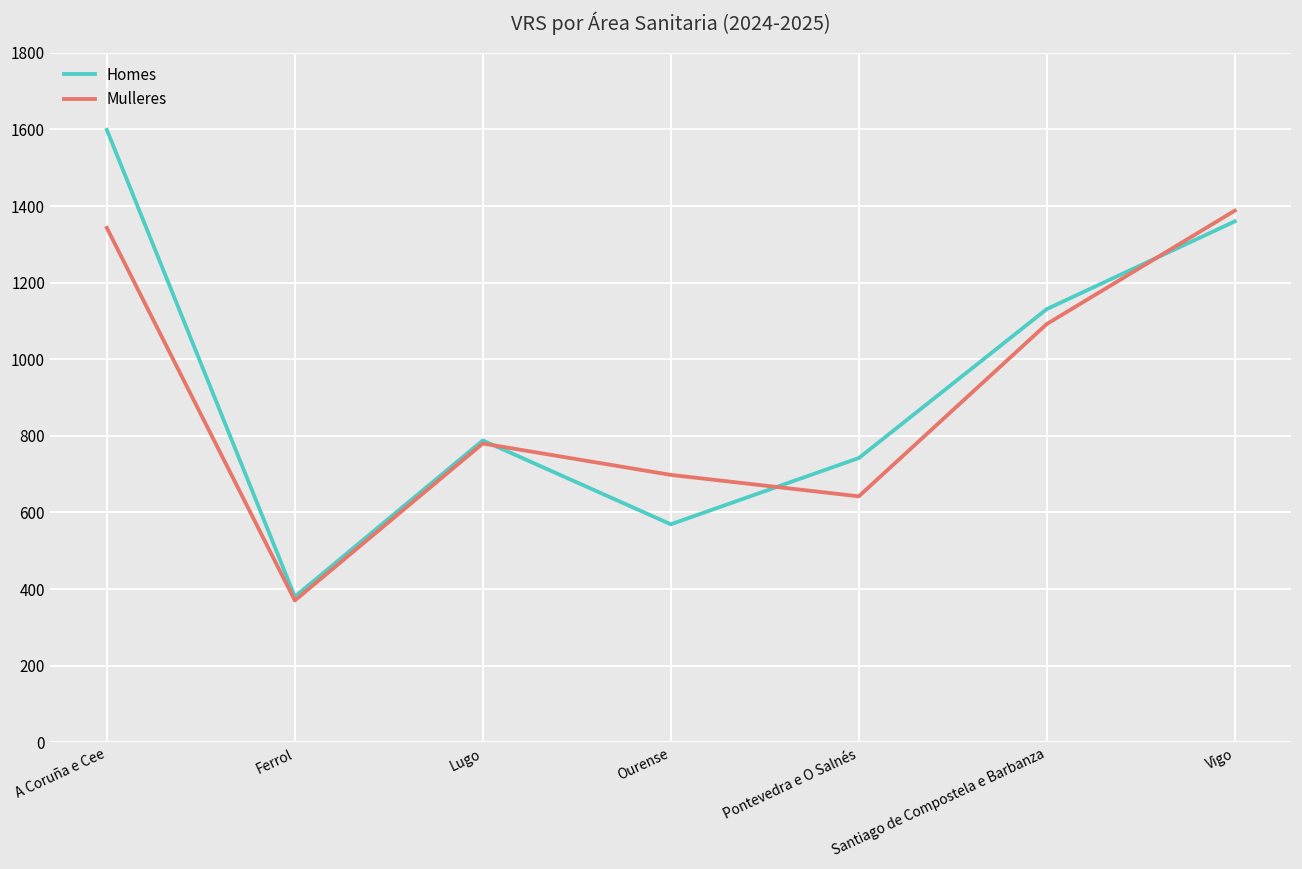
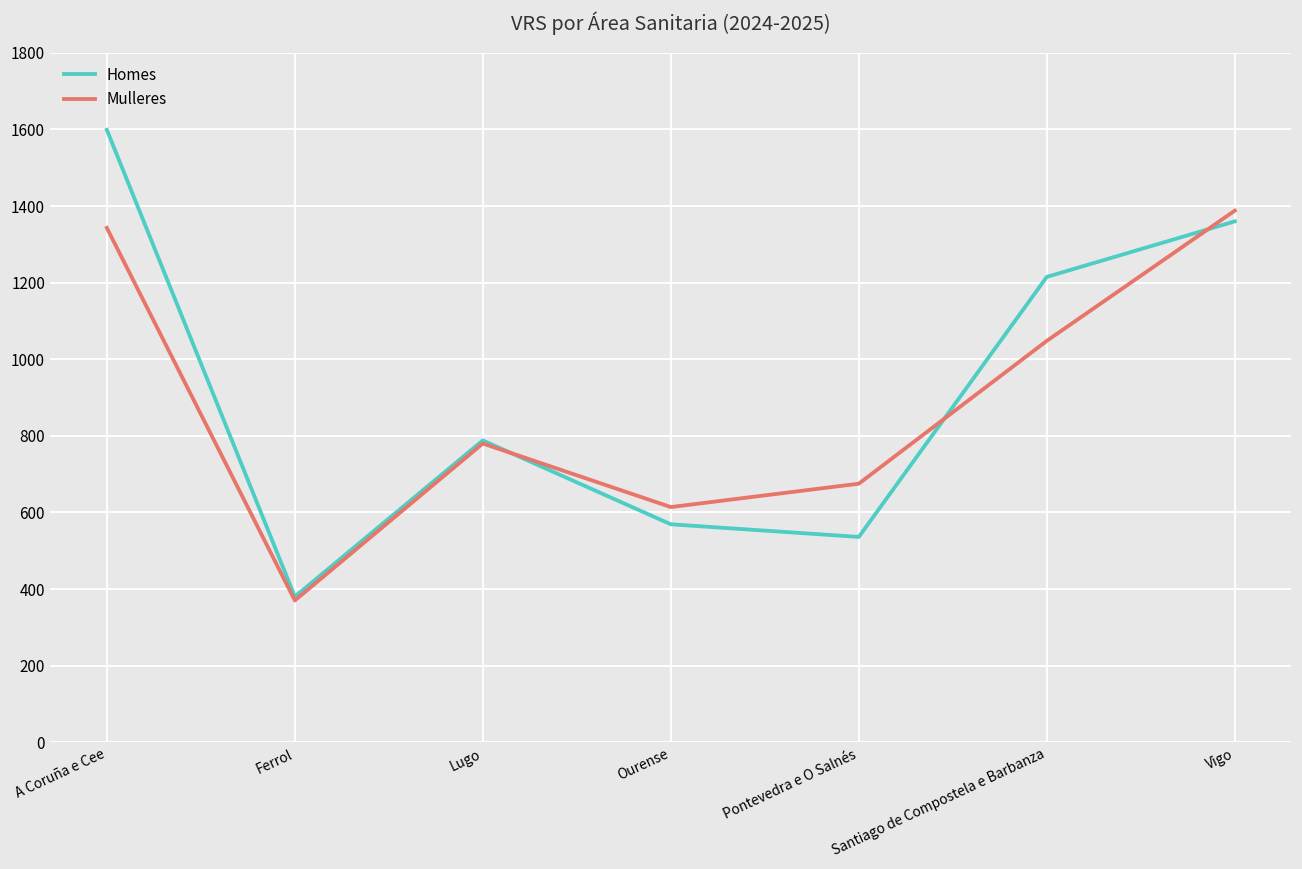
Mulleres, Ourense: 700 -> 610
Homes, Pontevedra e O Salnés: 740 -> 540
Mulleres, Pontevedra e O Salnés: 640 -> 680
Homes, Santiago de Compostela e Barbanza: 1130 -> 1220
Mulleres, Santiago de Compostela e Barbanza: 1090 -> 1050
